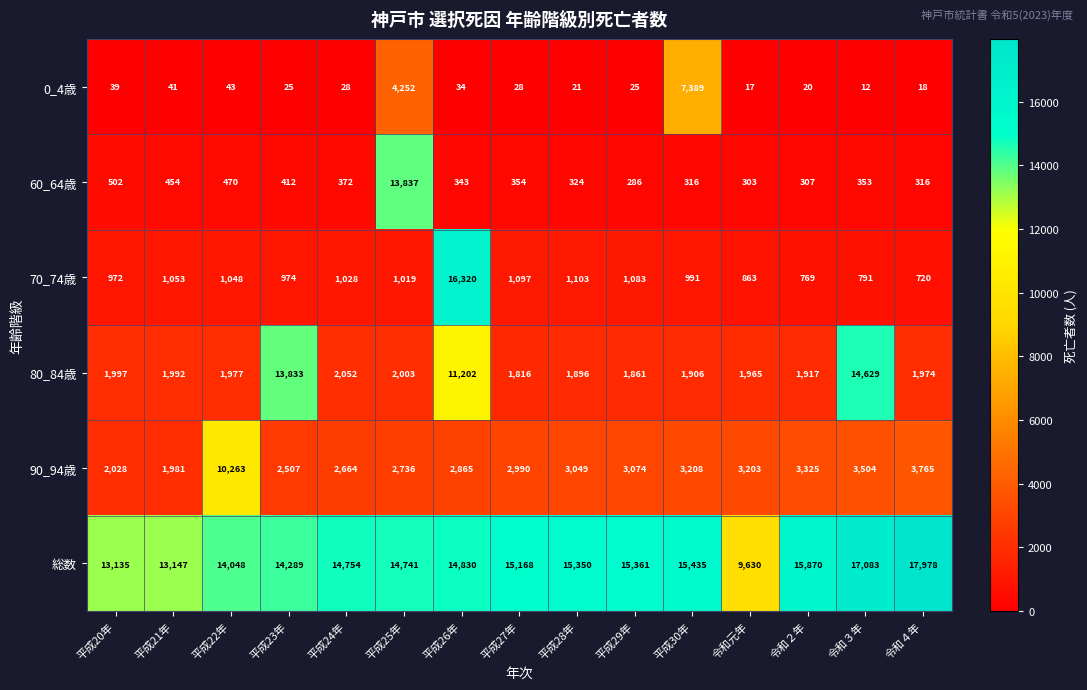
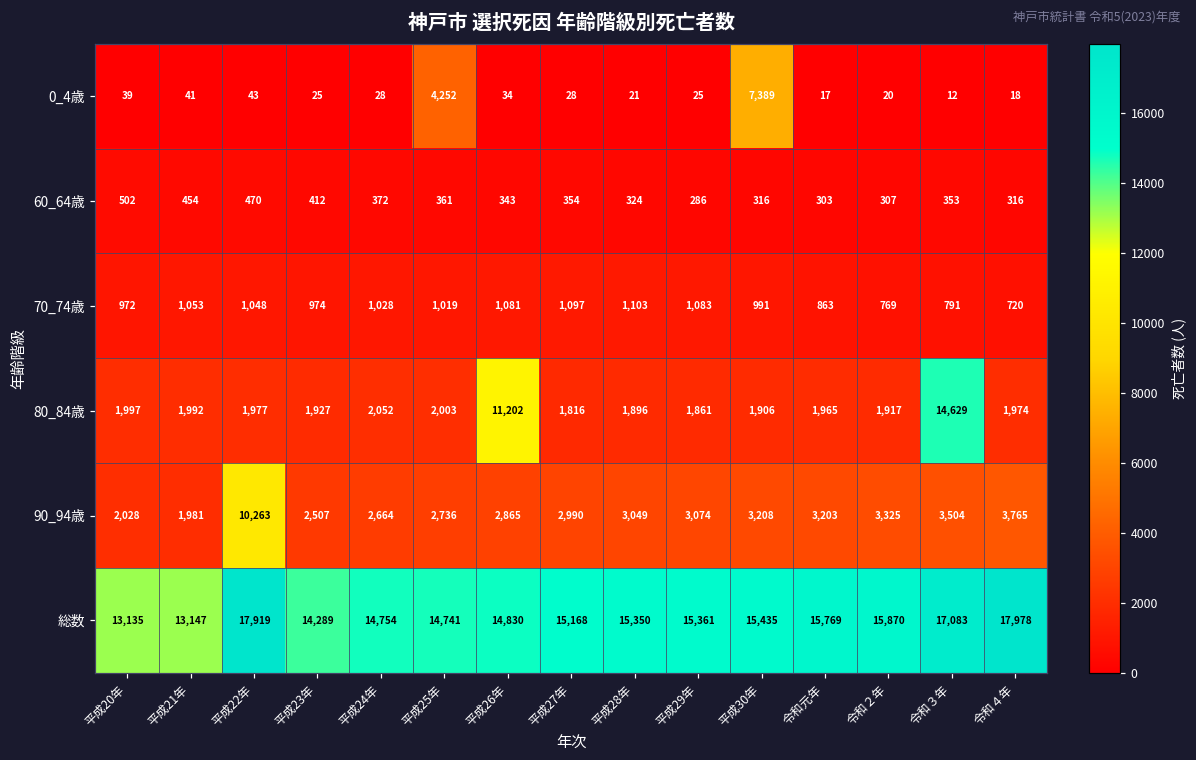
60_64歳, 平成25年: 13,837 -> 361
70_74歳, 平成26年: 16,320 -> 1,081
80_84歳, 平成23年: 13,833 -> 1,927
総数, 平成22年: 14,048 -> 17,919
総数, 令和元年: 9,630 -> 15,769
